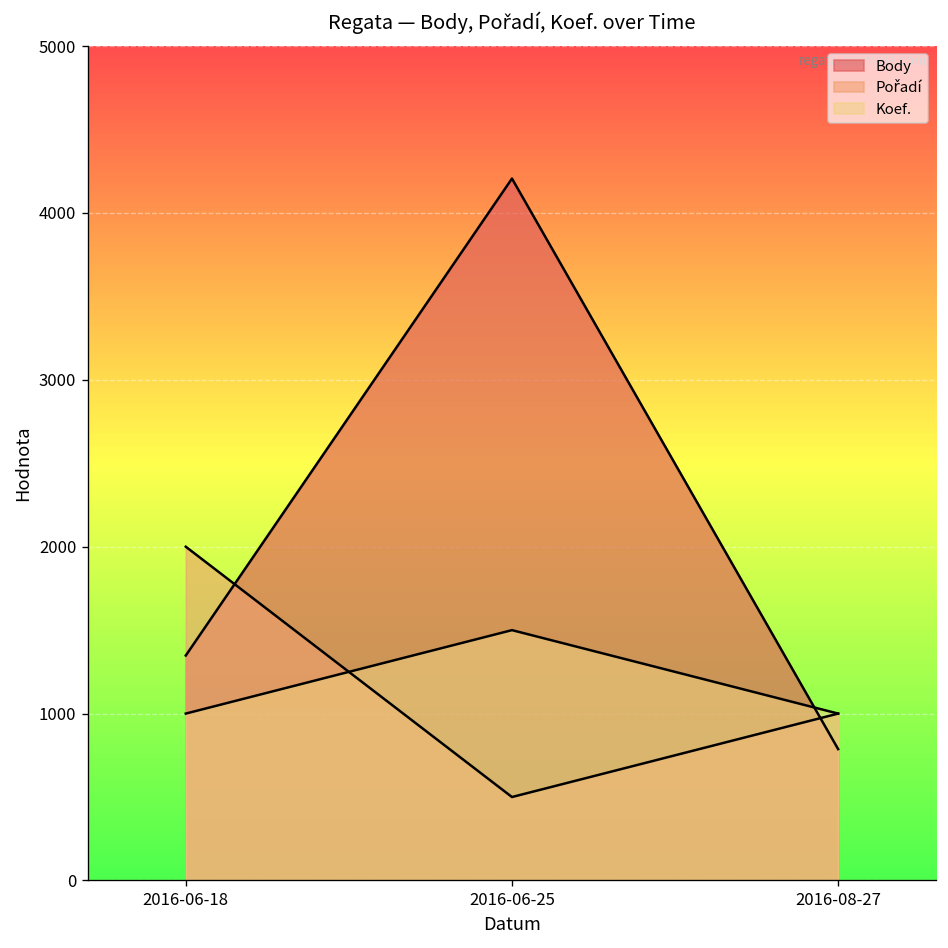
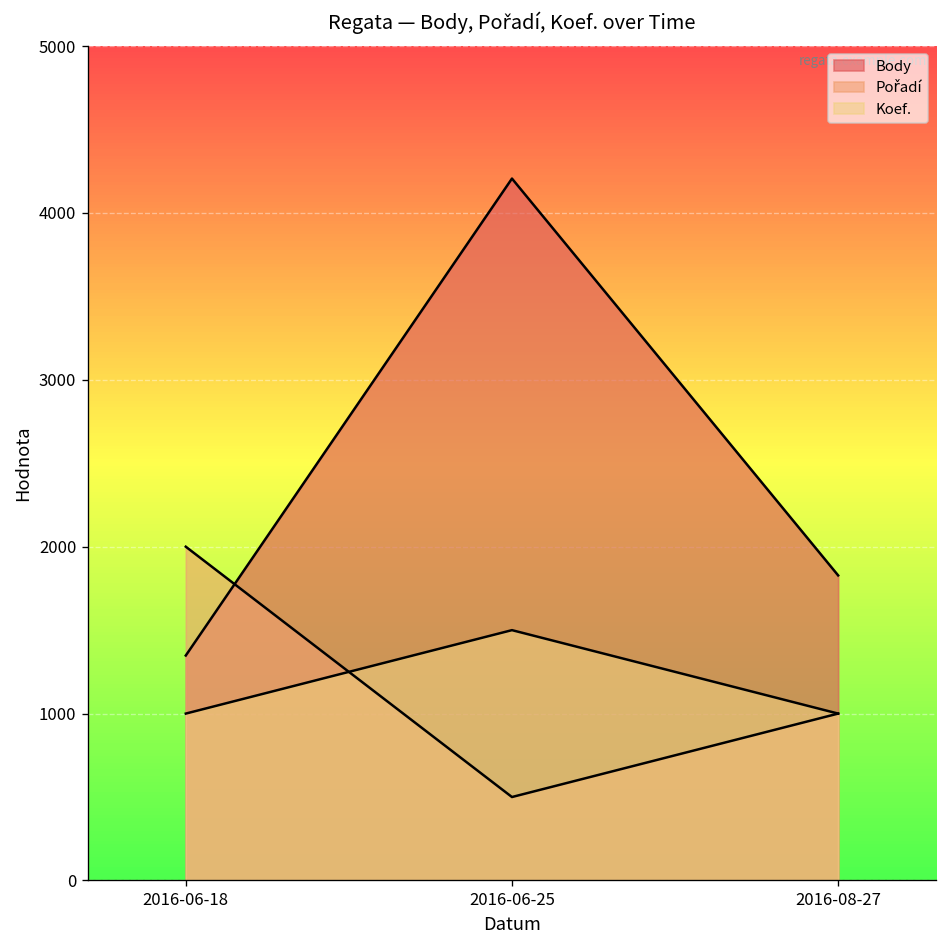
Body, 2016-08-27: 790 -> 1830
